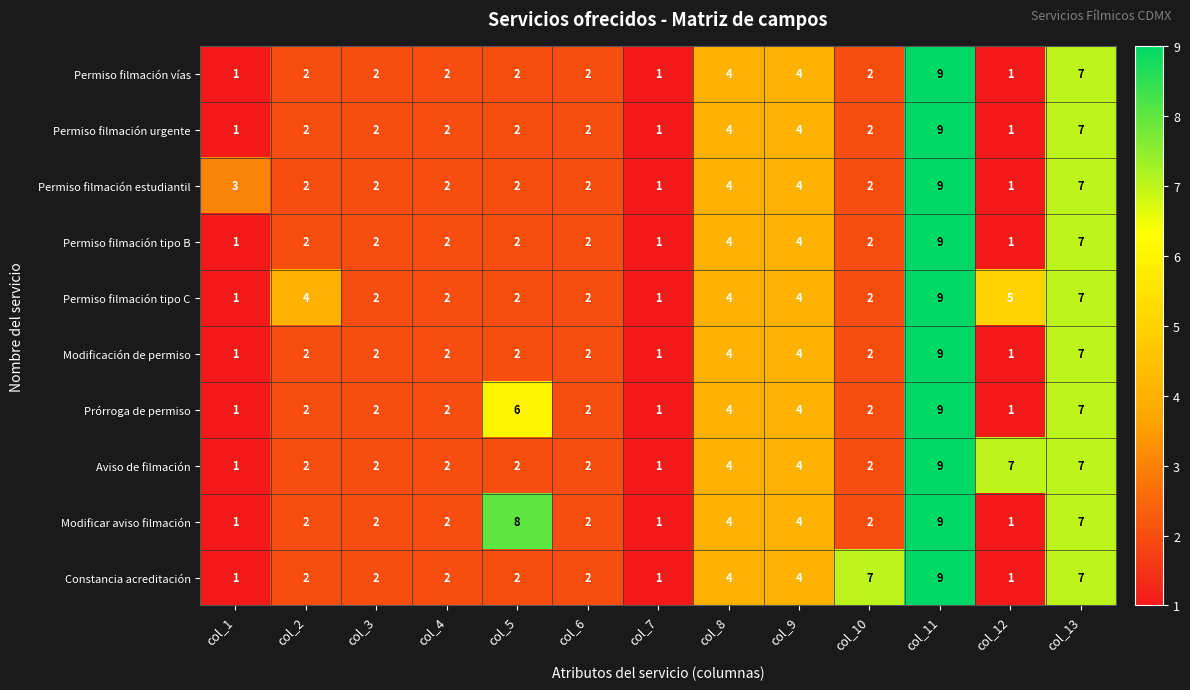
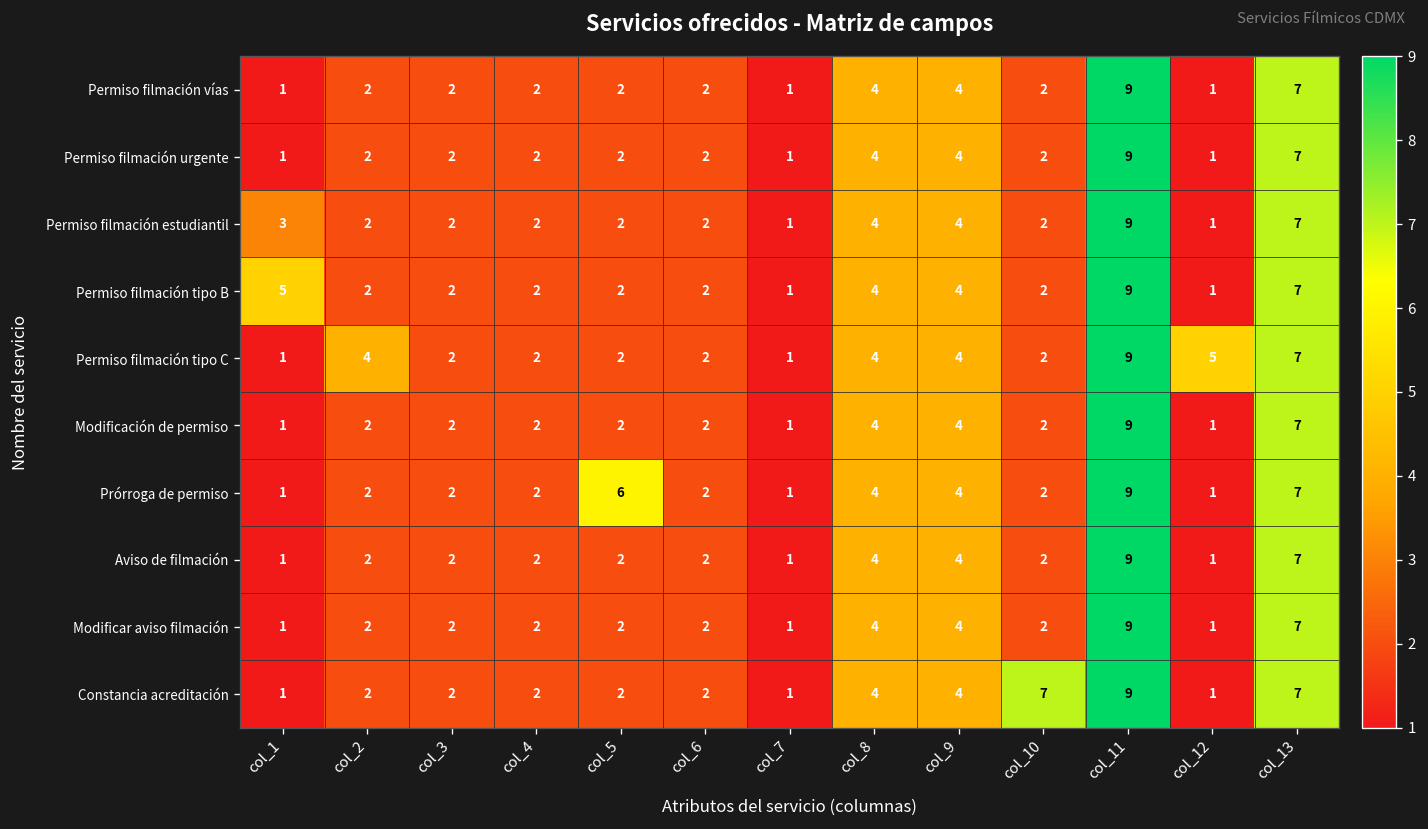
Permiso filmación tipo B, col_1: 1 -> 5
Aviso de filmación, col_12: 7 -> 1
Modificar aviso filmación, col_5: 8 -> 2
